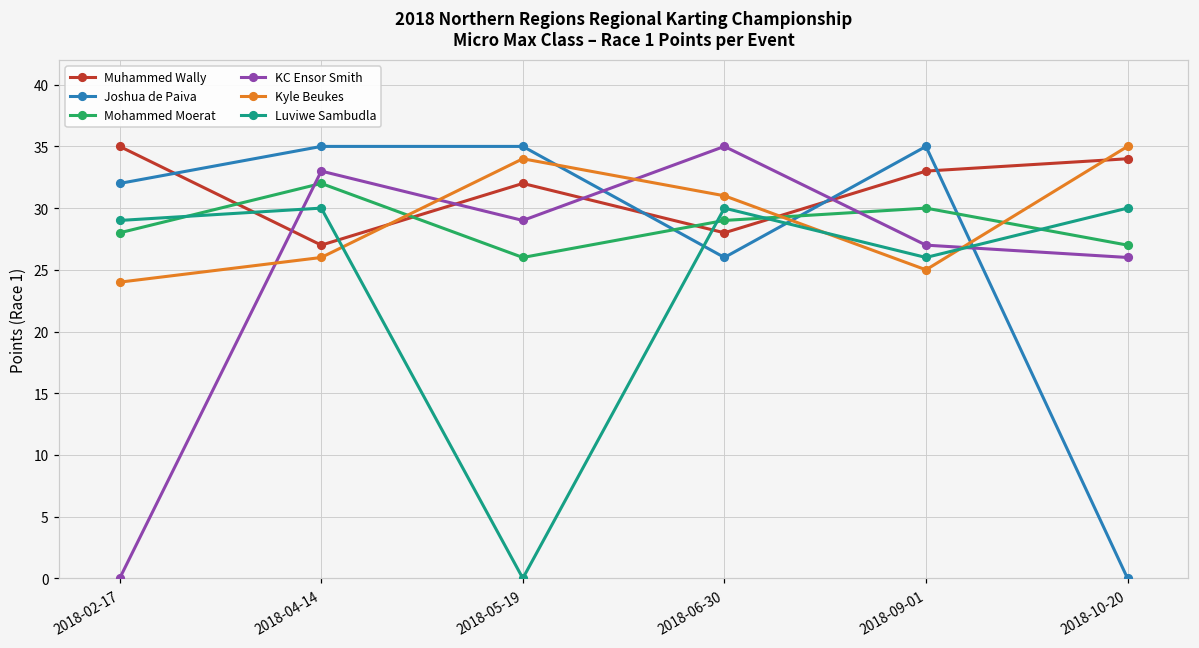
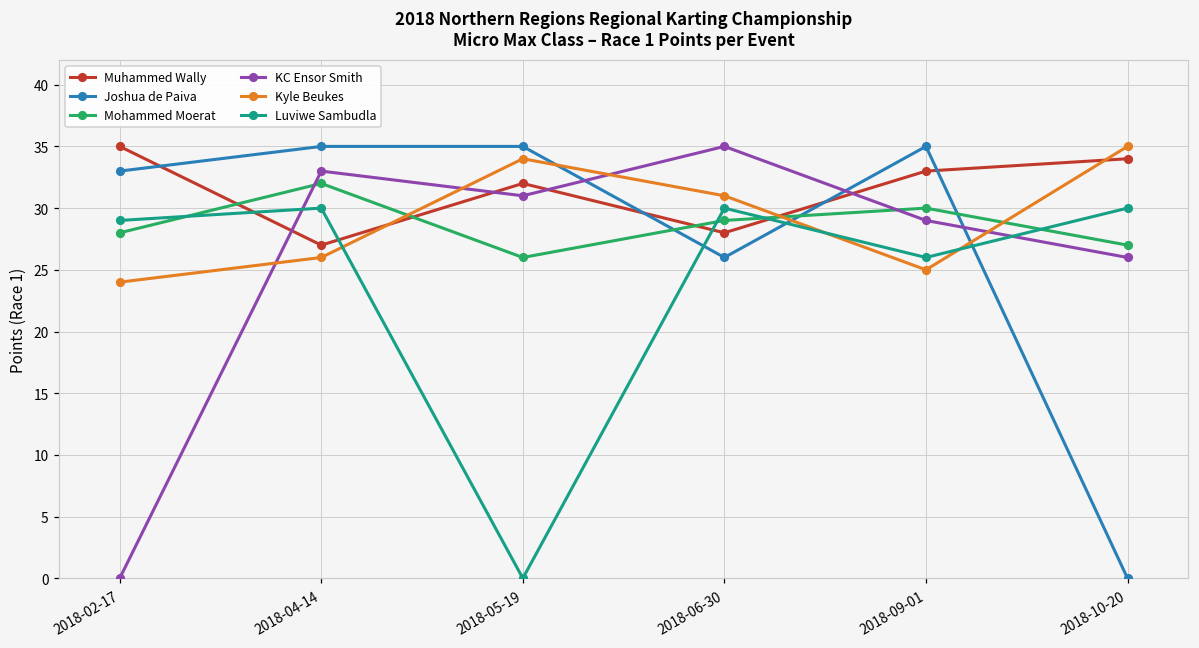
Joshua de Paiva, 2018-02-17: 32 -> 33
KC Ensor Smith, 2018-05-19: 29 -> 31
KC Ensor Smith, 2018-09-01: 27 -> 29
